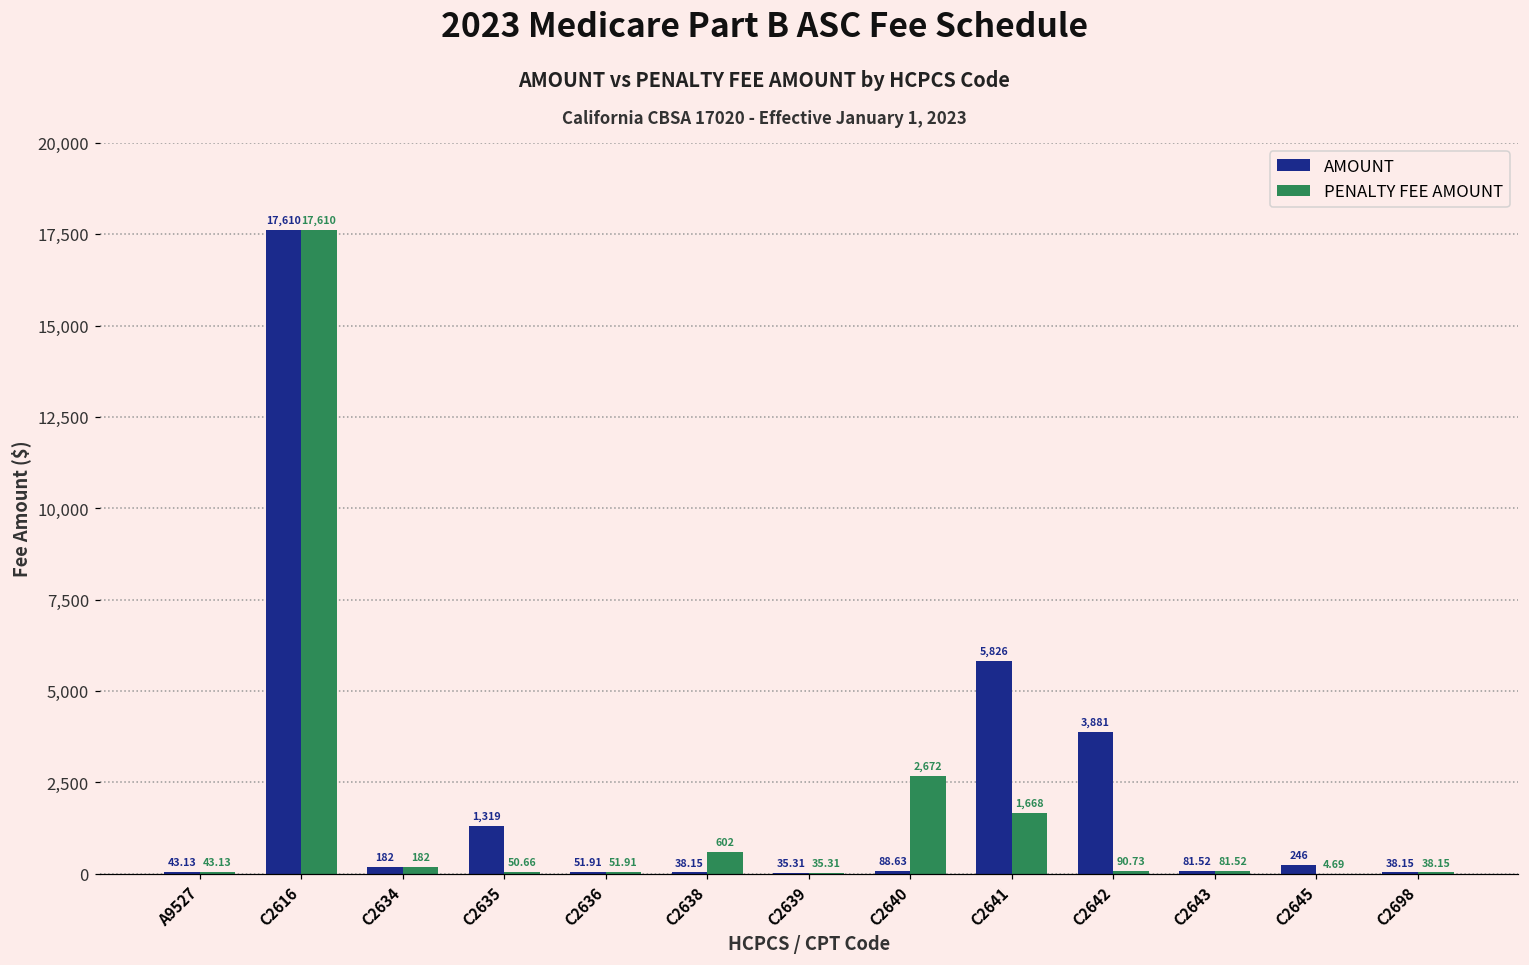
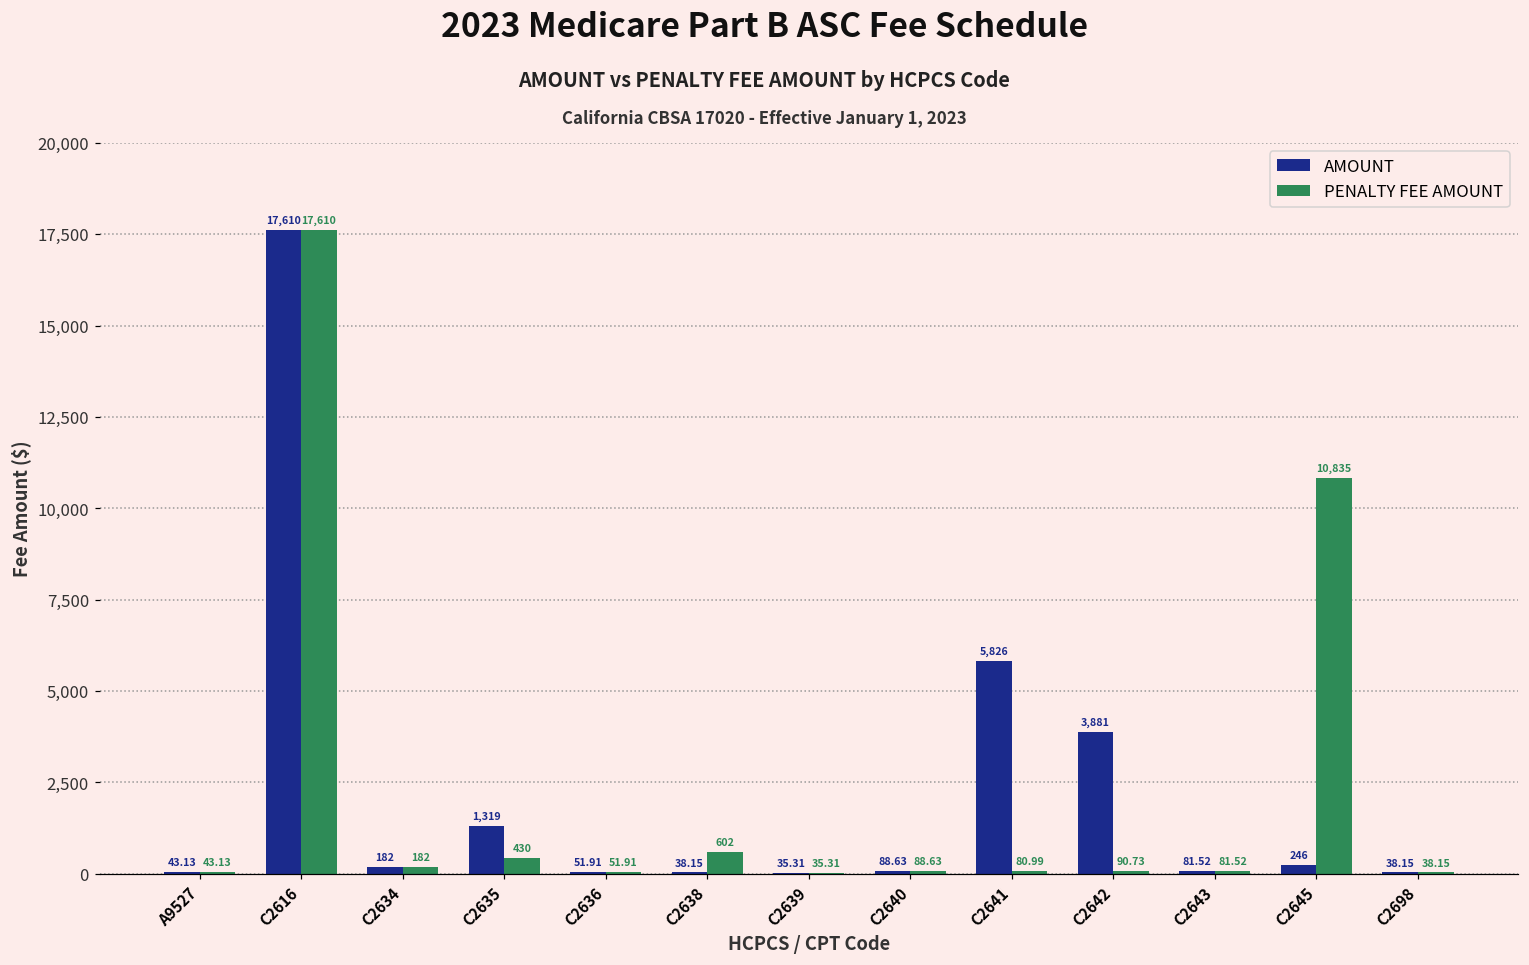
PENALTY FEE AMOUNT, C2635: 50.66 -> 430
PENALTY FEE AMOUNT, C2640: 2,672 -> 88.63
PENALTY FEE AMOUNT, C2641: 1,668 -> 80.99
PENALTY FEE AMOUNT, C2645: 4.69 -> 10,835
